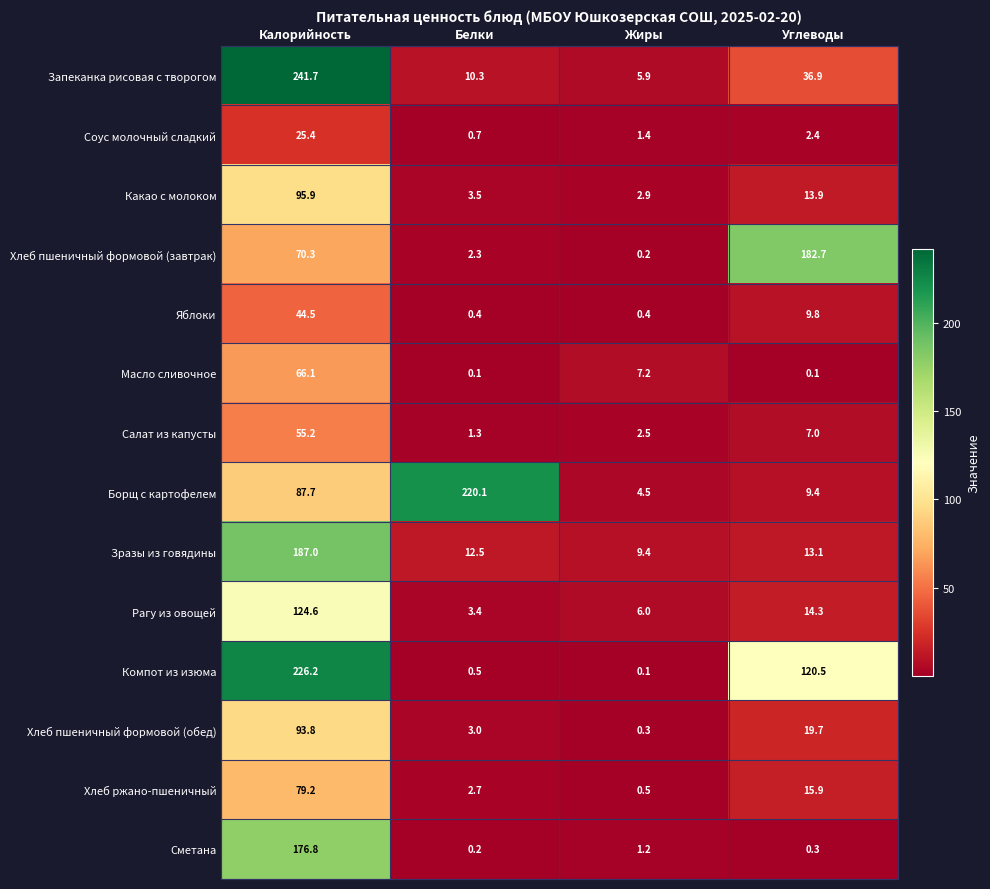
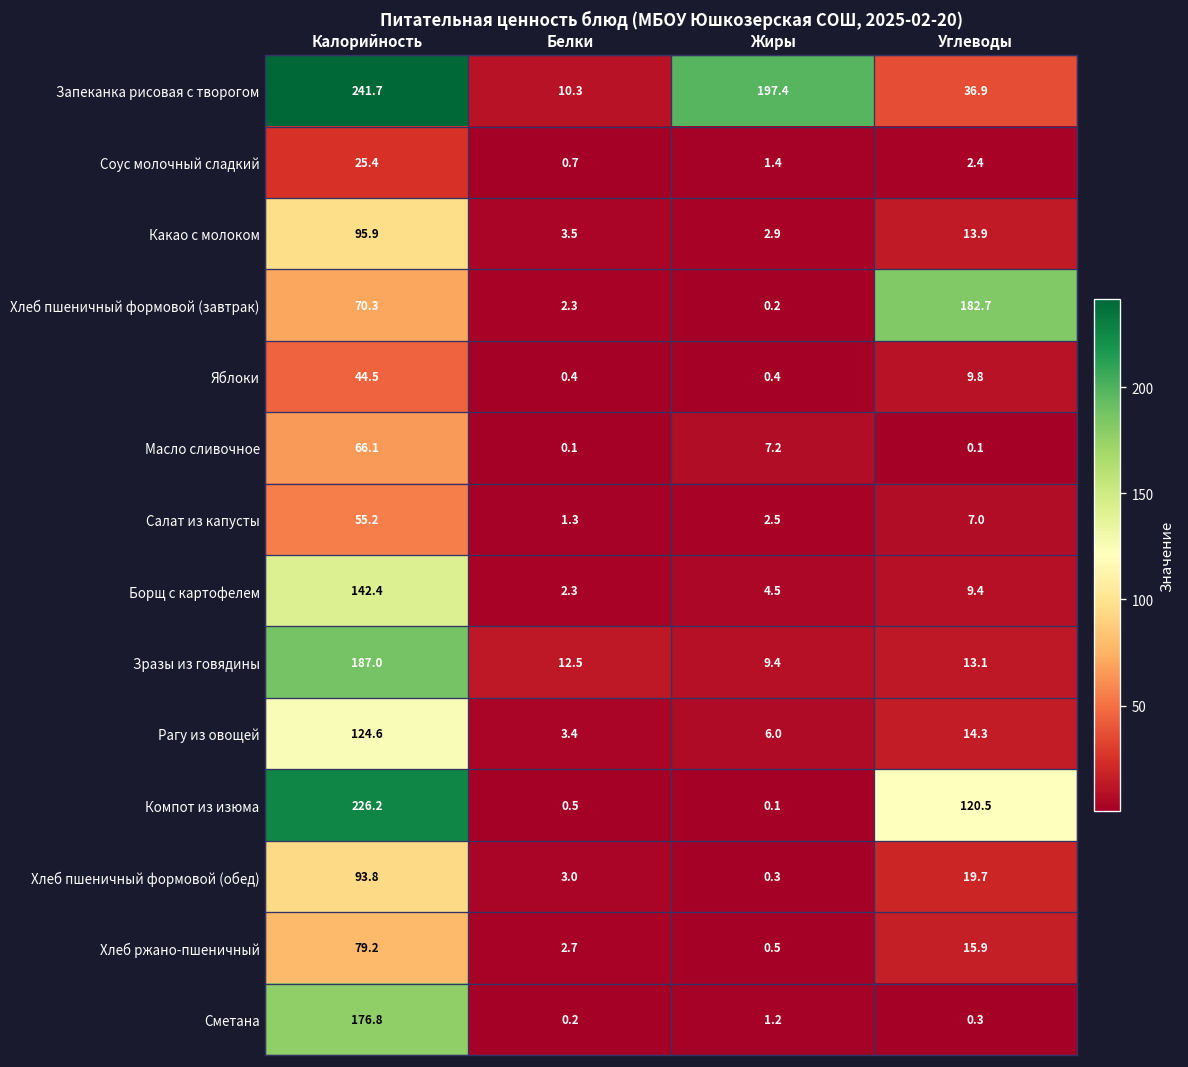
Запеканка рисовая с творогом, Жиры: 5.9 -> 197.4
Борщ с картофелем, Калорийность: 87.7 -> 142.4
Борщ с картофелем, Белки: 220.1 -> 2.3
